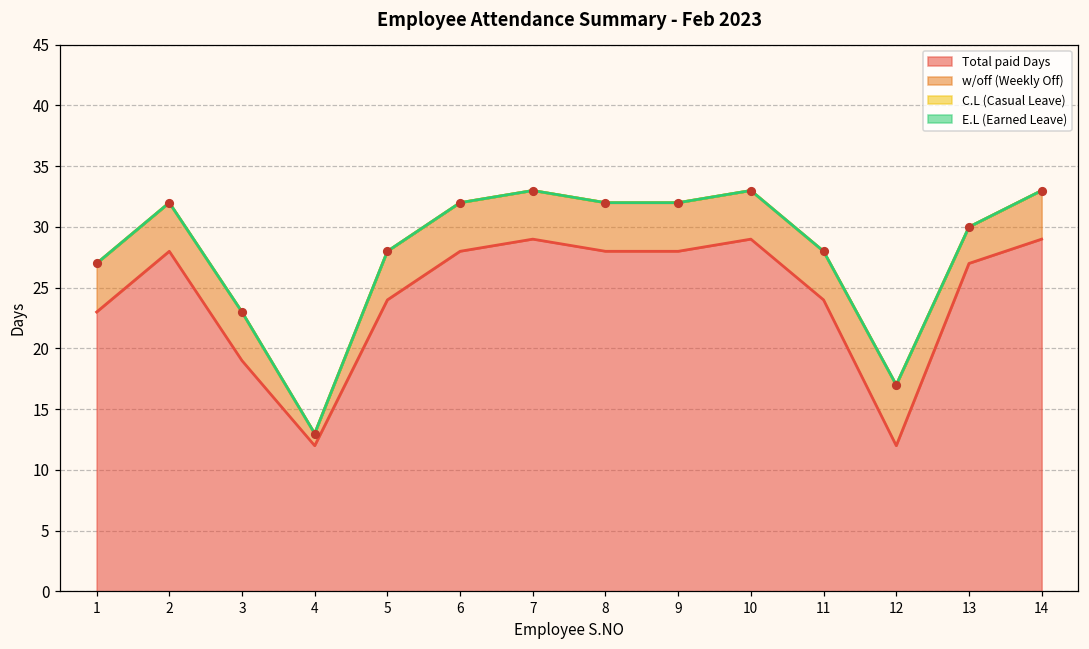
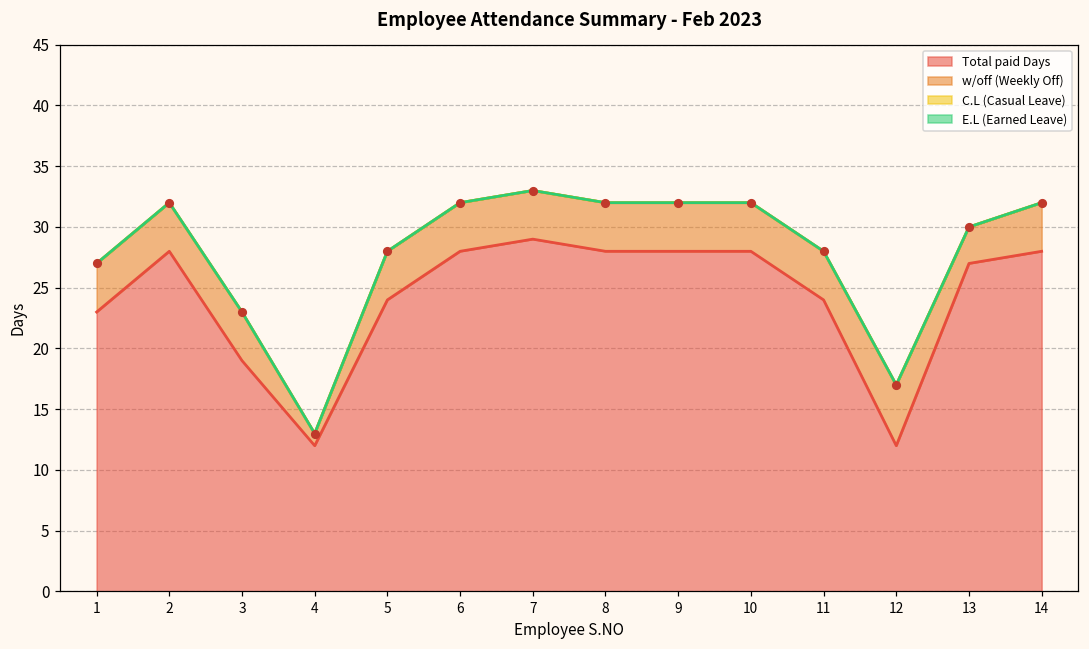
Total paid Days, 10: 29 -> 28
Total paid Days, 14: 29 -> 28
